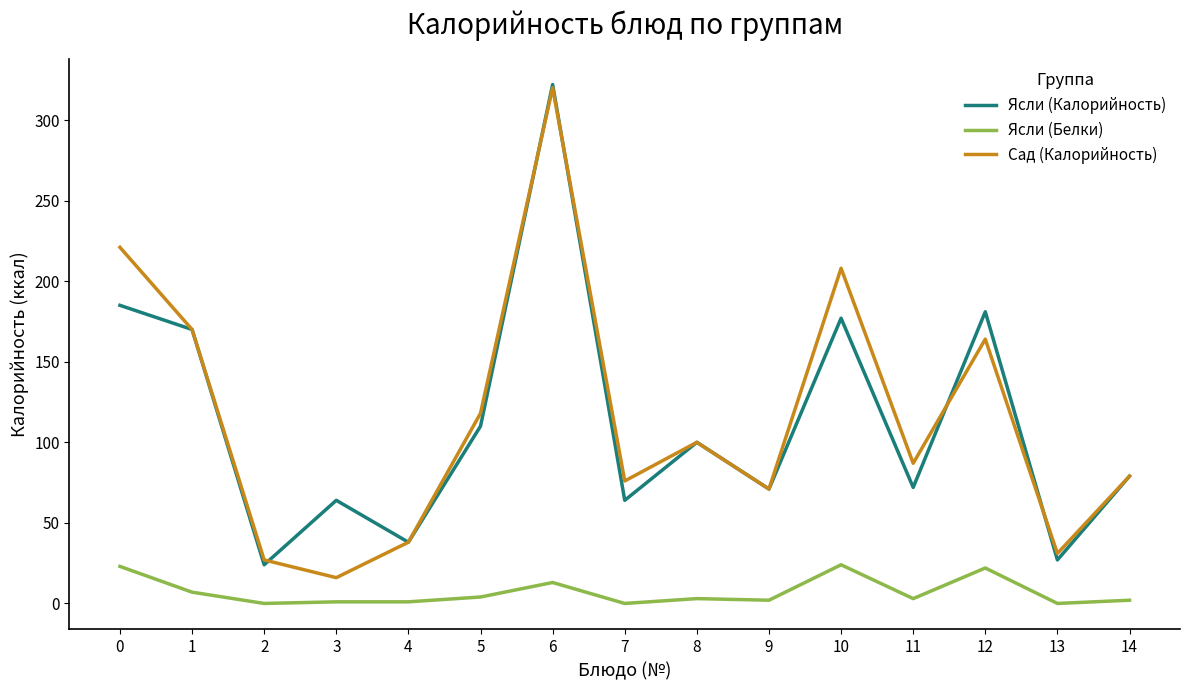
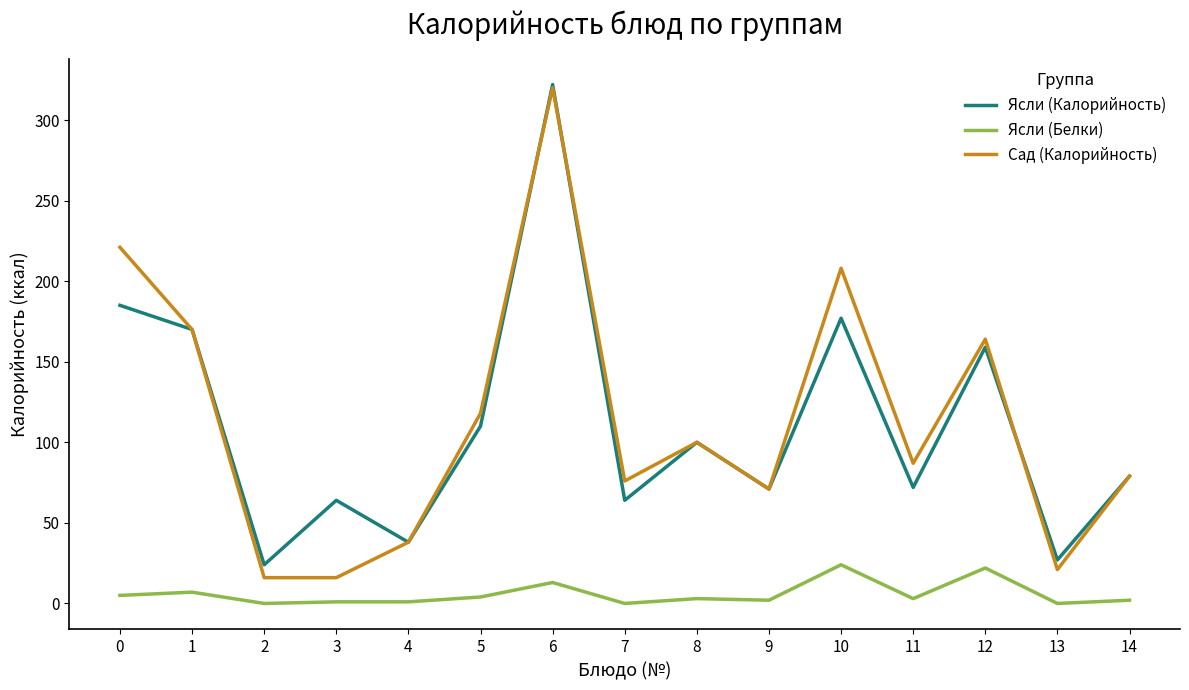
Ясли (Белки), 0: 23 -> 5
Сад (Калорийность), 2: 27 -> 16
Ясли (Калорийность), 12: 181 -> 159
Сад (Калорийность), 13: 31 -> 21
